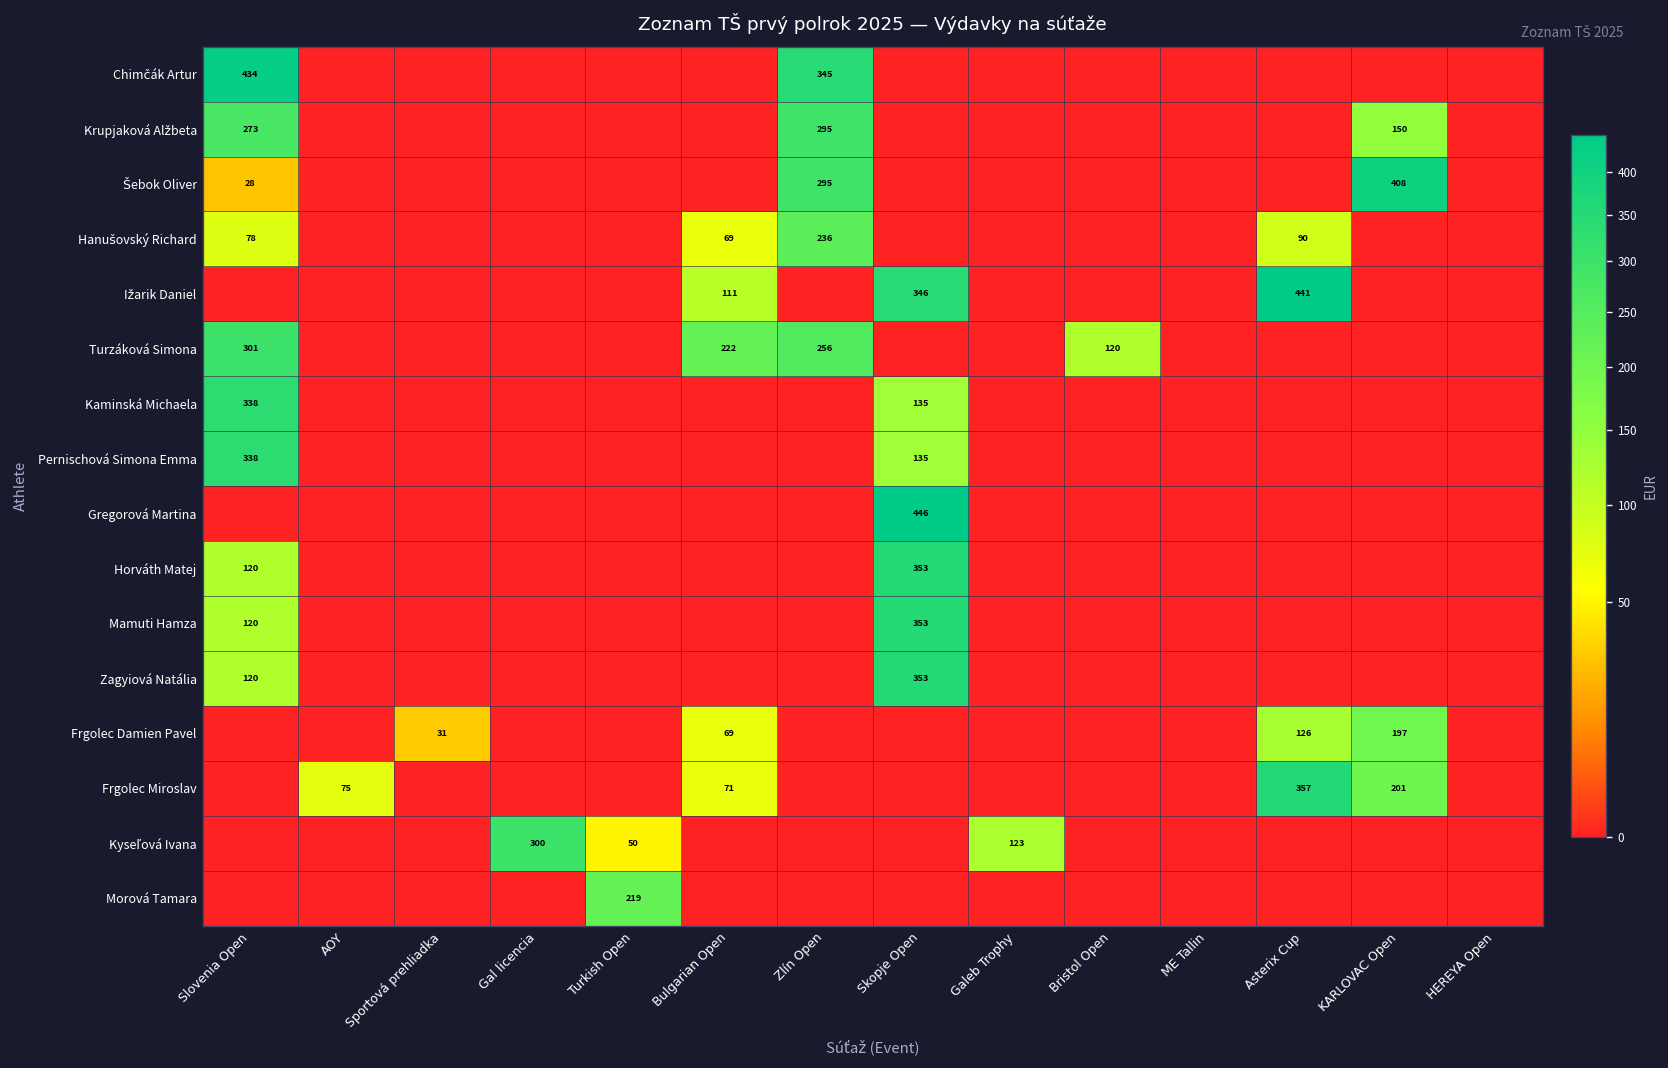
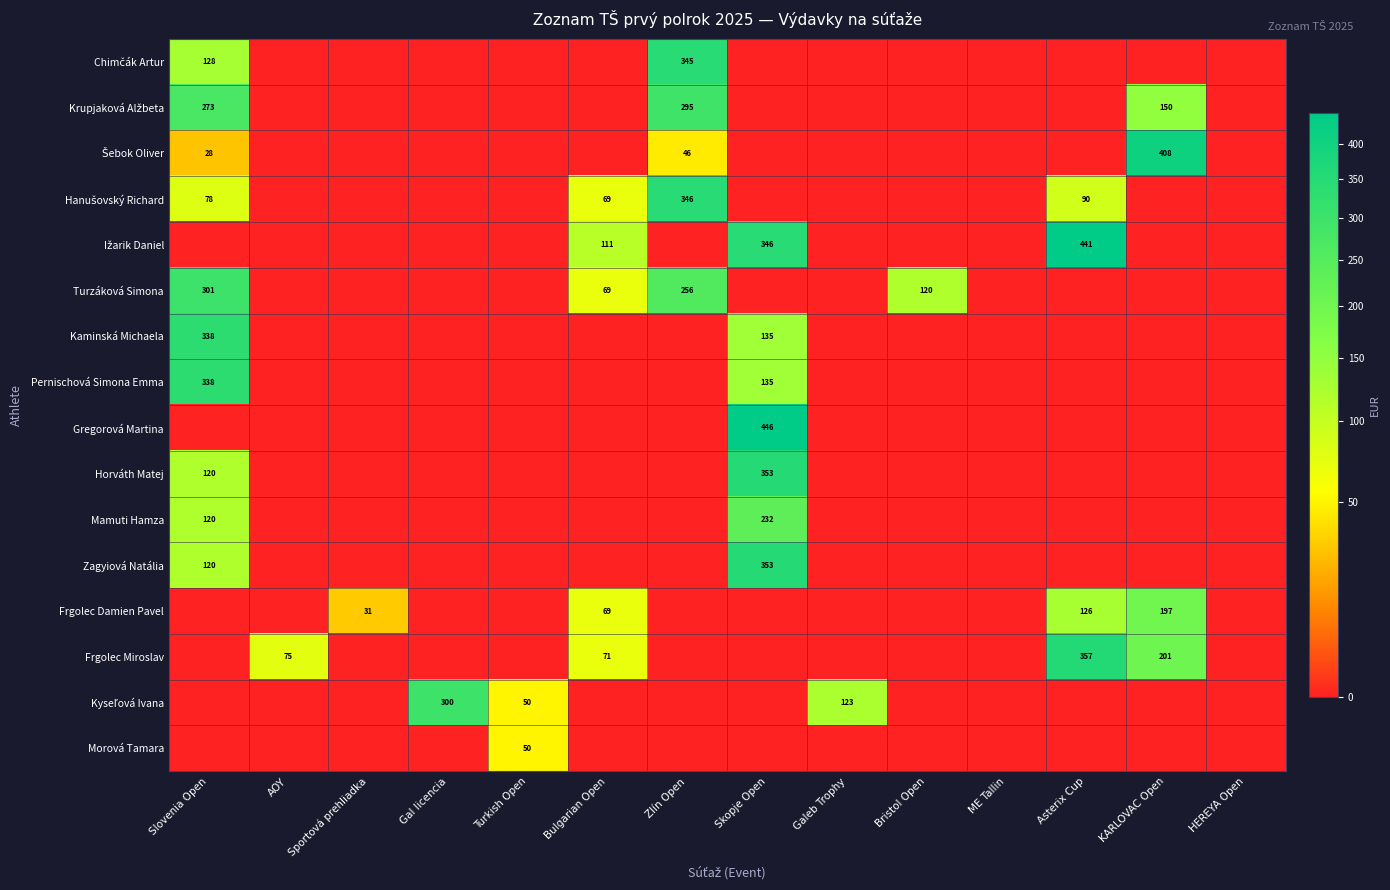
Chimčák Artur, Slovenia Open: 434 -> 128
Šebok Oliver, Zlín Open: 295 -> 46
Hanušovský Richard, Zlín Open: 236 -> 346
Turzáková Simona, Bulgarian Open: 222 -> 69
Mamuti Hamza, Skopje Open: 353 -> 232
Morová Tamara, Turkish Open: 219 -> 50
